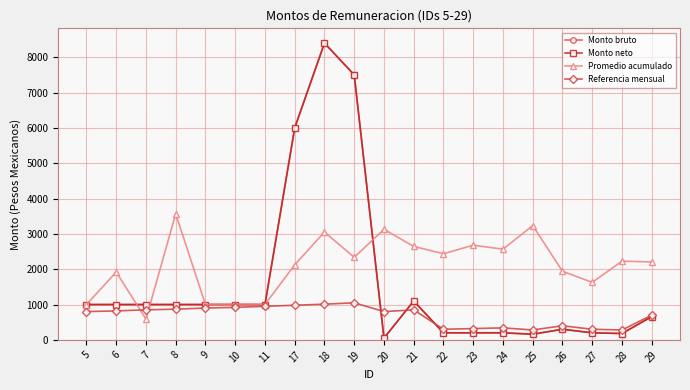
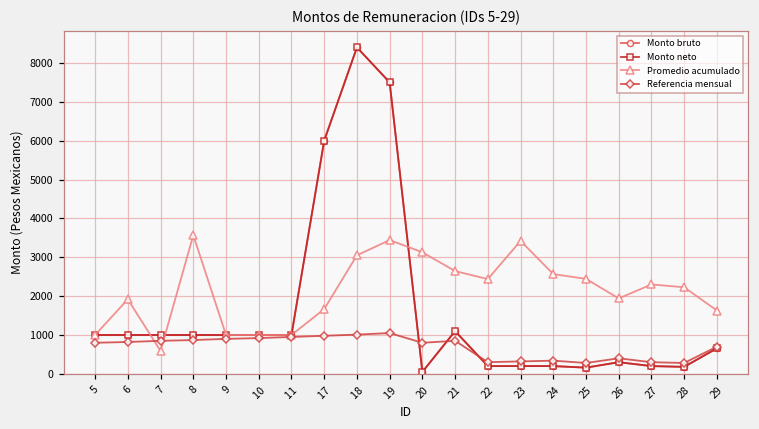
Promedio acumulado, 17: 2100 -> 1700
Promedio acumulado, 19: 2300 -> 3400
Promedio acumulado, 23: 2700 -> 3400
Promedio acumulado, 25: 3200 -> 2400
Promedio acumulado, 27: 1600 -> 2300
Promedio acumulado, 29: 2200 -> 1600
